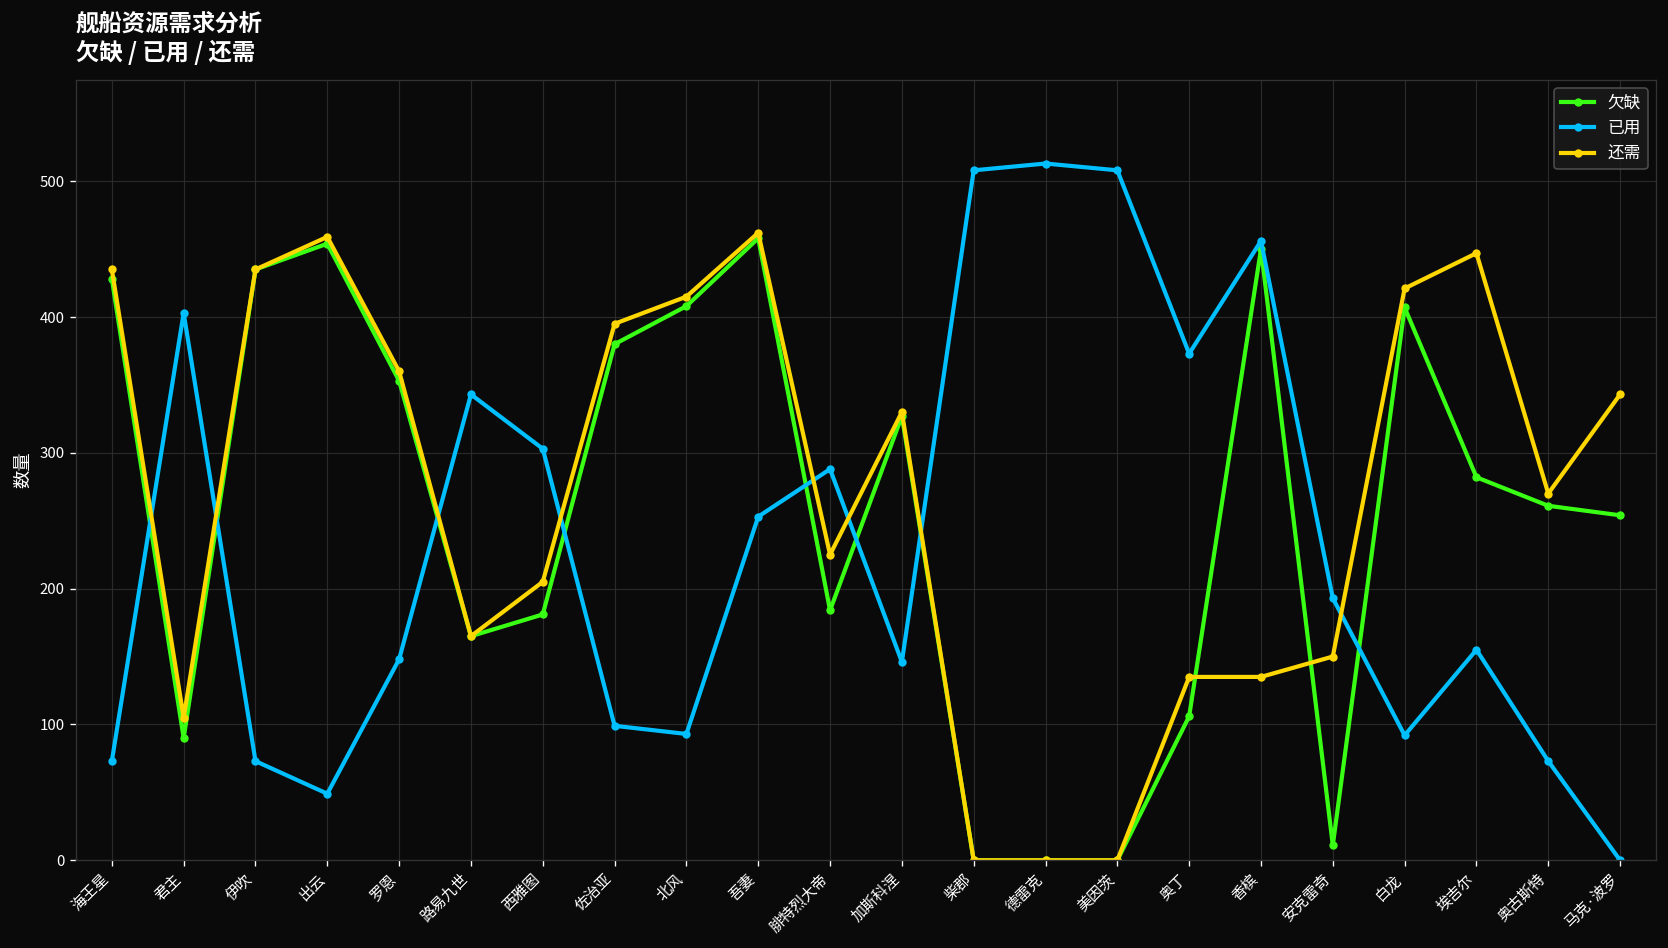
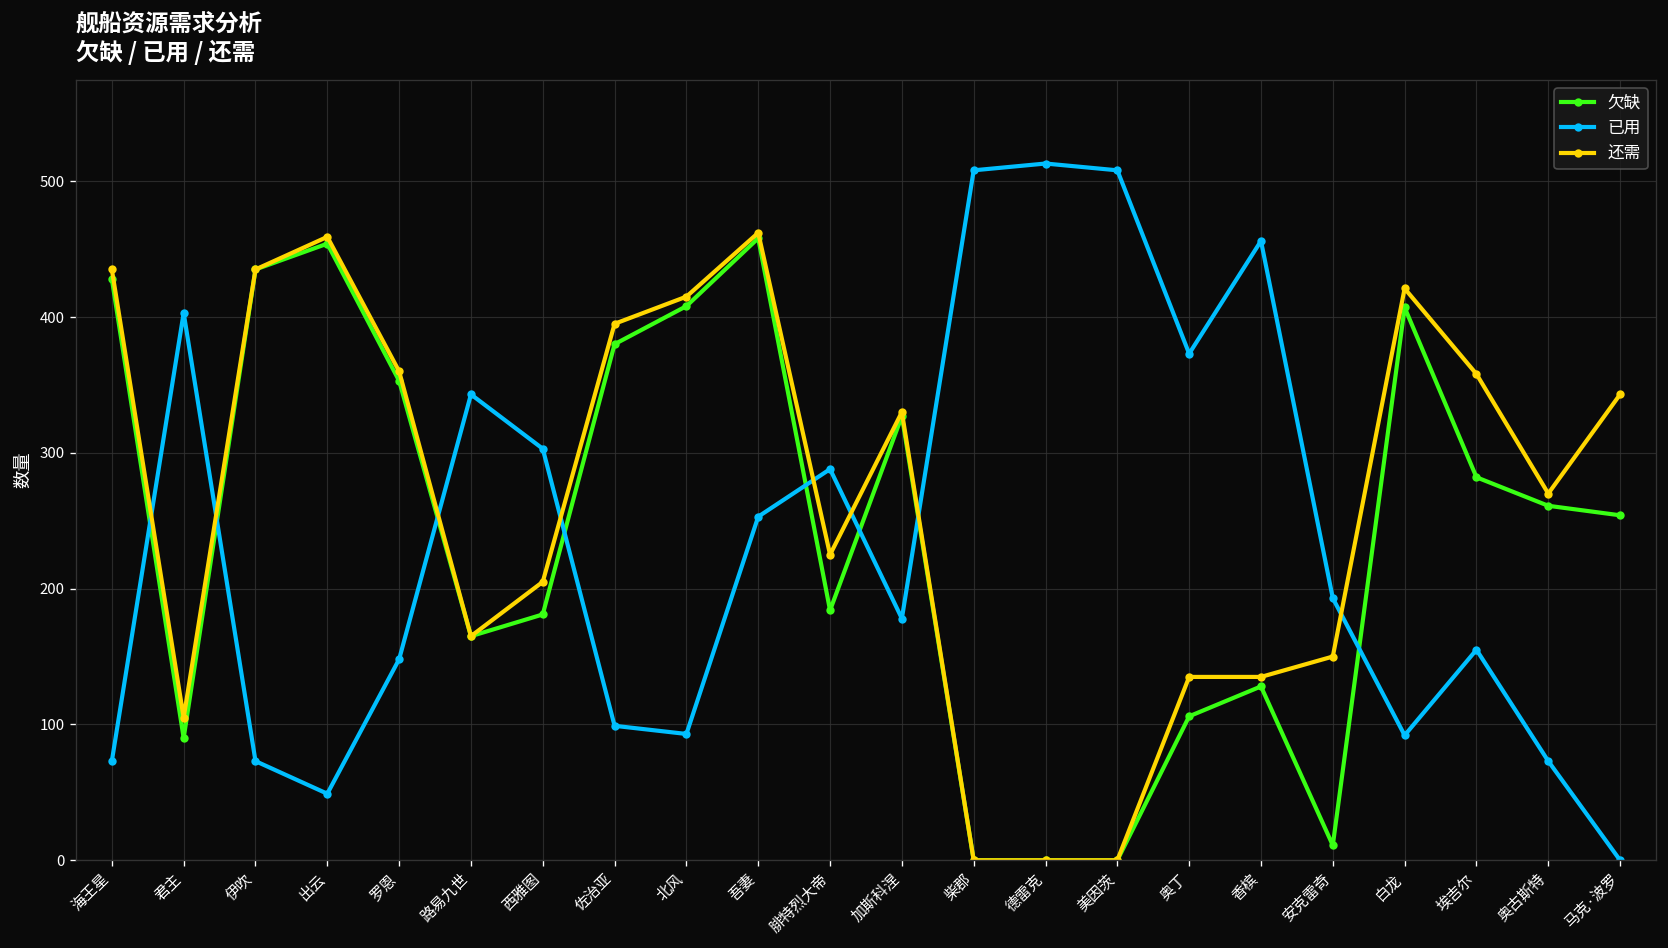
已用, 加斯科涅: 146 -> 178
欠缺, 香槟: 450 -> 128
还需, 埃吉尔: 447 -> 358
